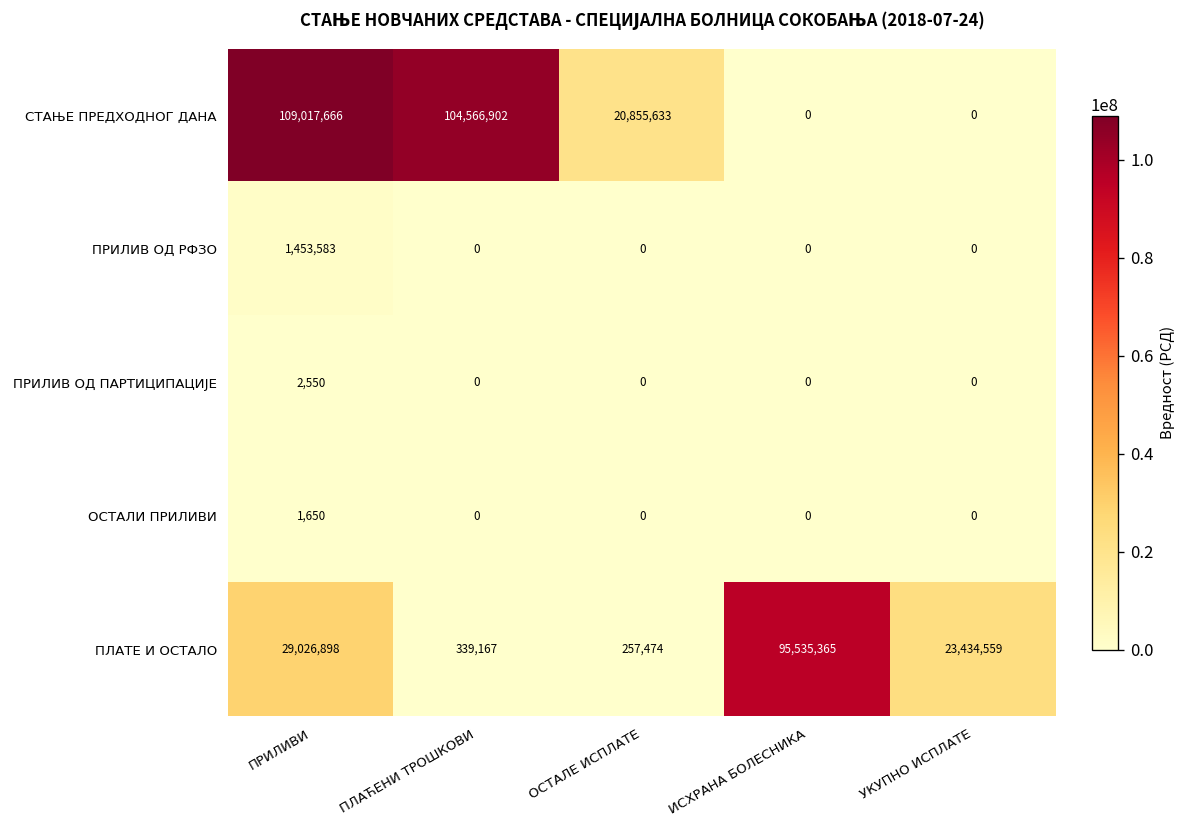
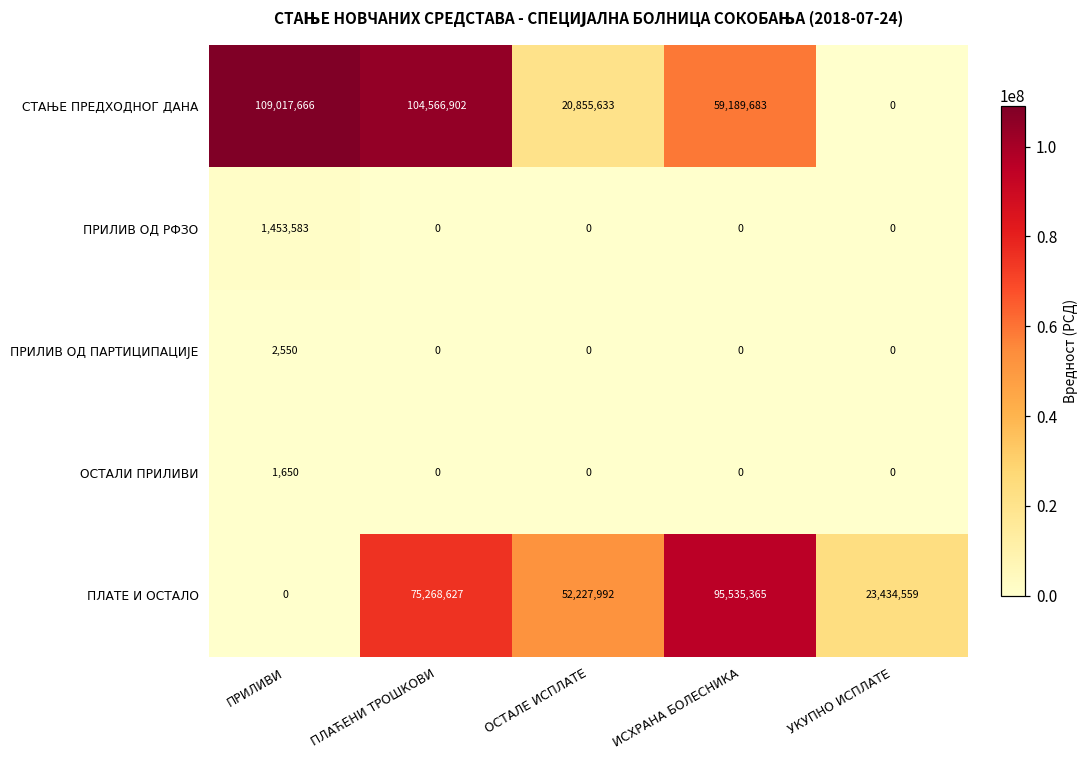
СТАЊЕ ПРЕДХОДНОГ ДАНА, ИСХРАНА БОЛЕСНИКА: 0 -> 59,189,683
ПЛАТЕ И ОСТАЛО, ПРИЛИВИ: 29,026,898 -> 0
ПЛАТЕ И ОСТАЛО, ПЛАЋЕНИ ТРОШКОВИ: 339,167 -> 75,268,627
ПЛАТЕ И ОСТАЛО, ОСТАЛЕ ИСПЛАТЕ: 257,474 -> 52,227,992
